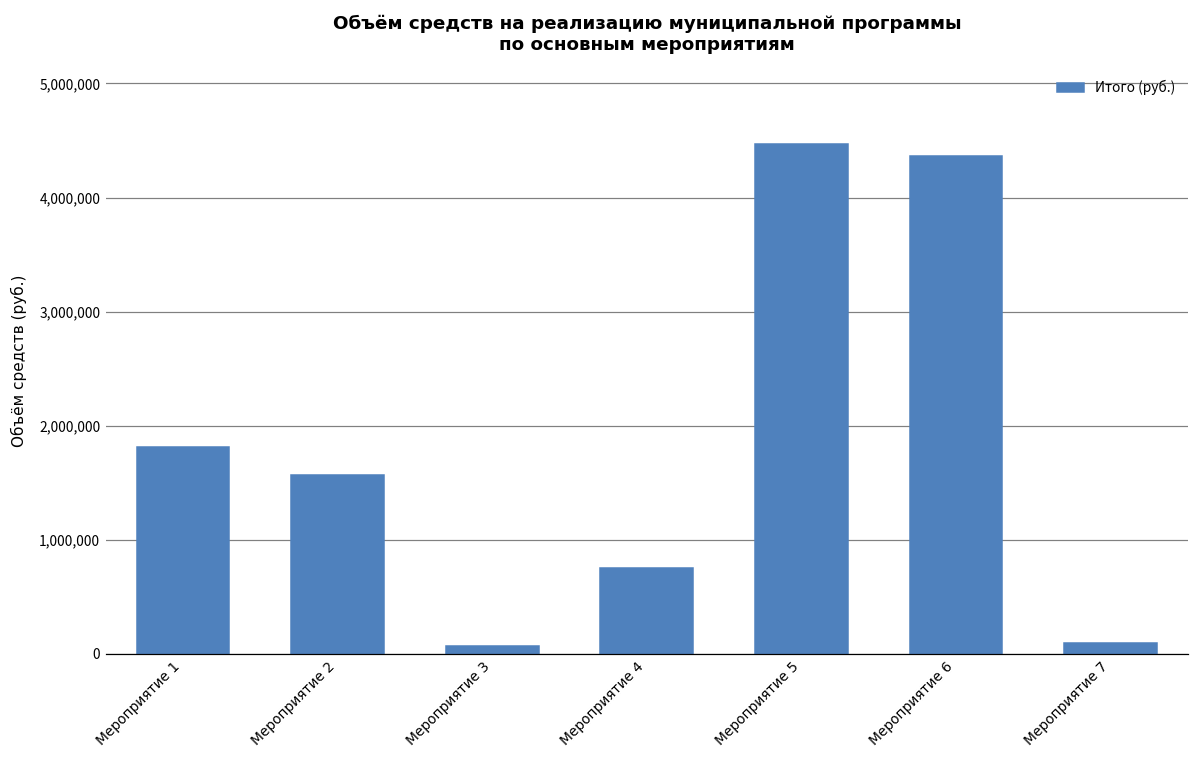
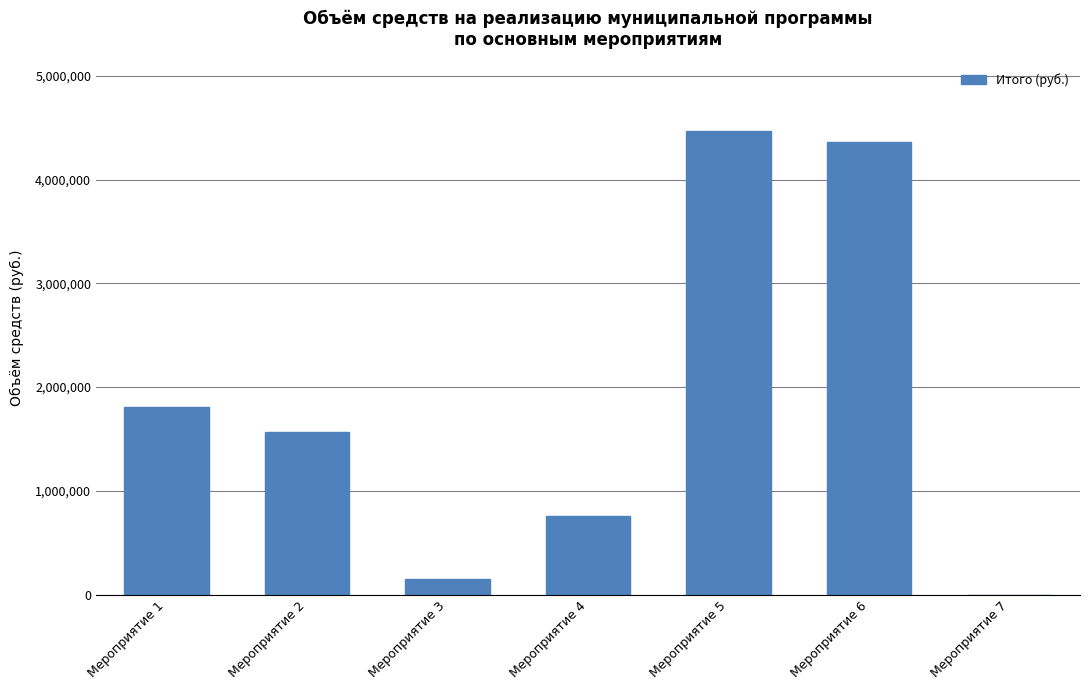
Мероприятие 3: 70,000 -> 150,000
Мероприятие 7: 100,000 -> 0
